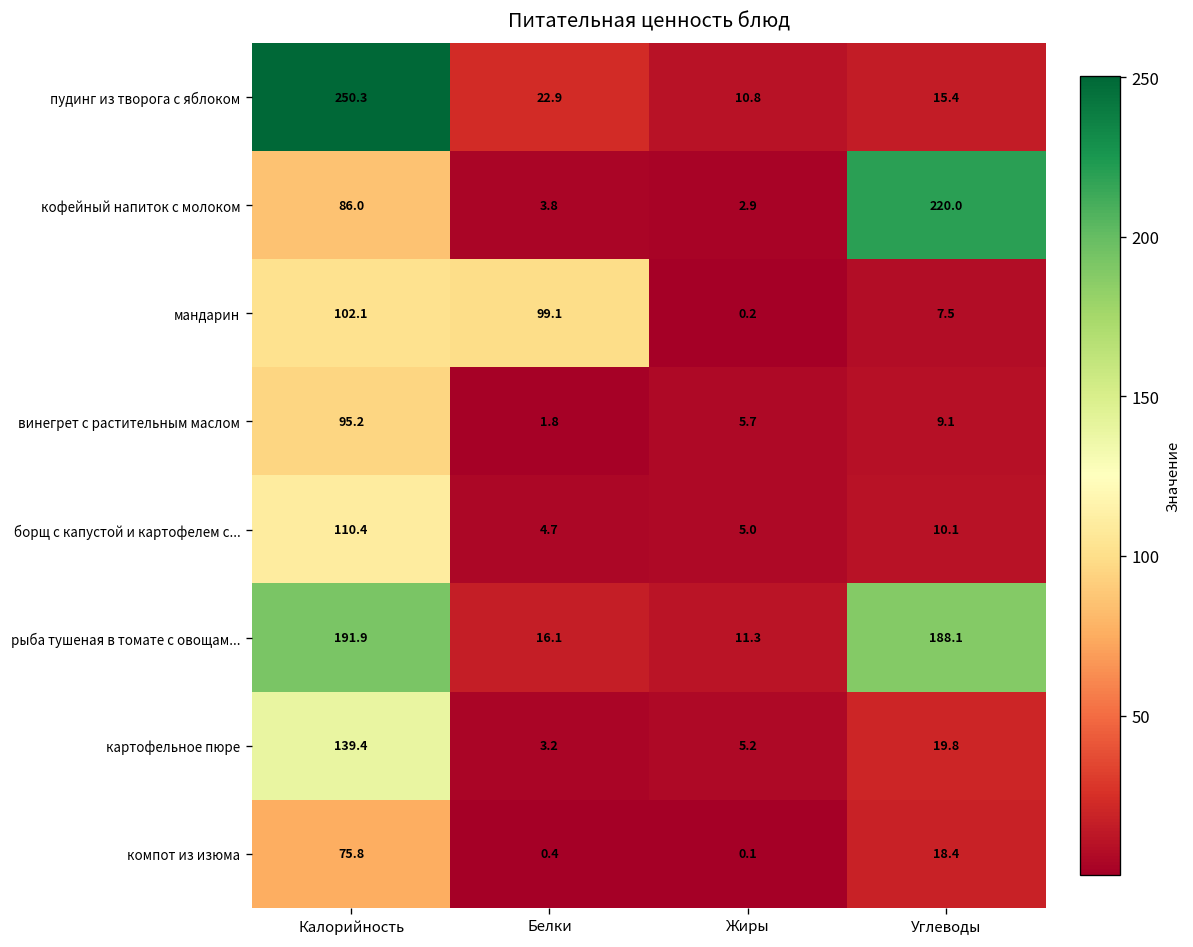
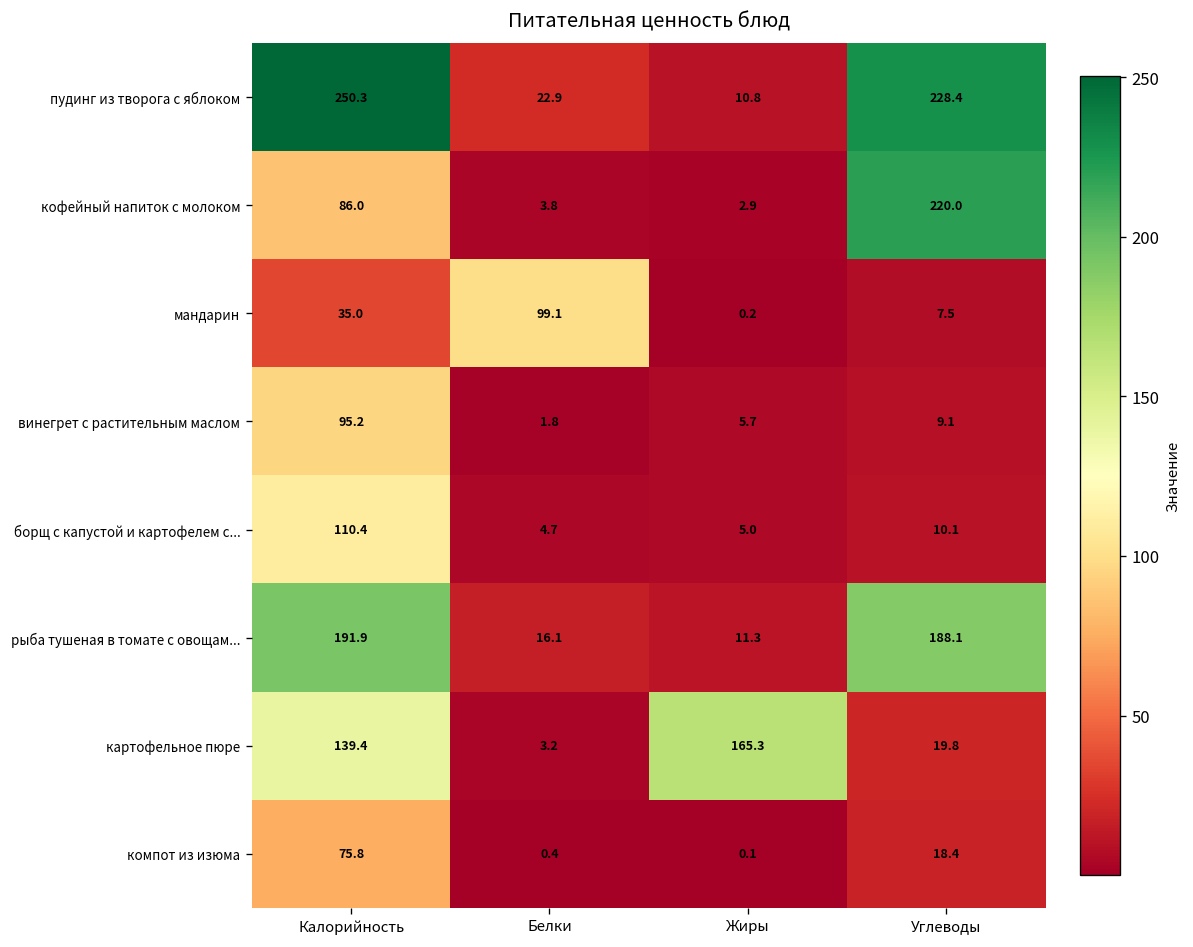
пудинг из творога с яблоком, Углеводы: 15.4 -> 228.4
мандарин, Калорийность: 102.1 -> 35.0
картофельное пюре, Жиры: 5.2 -> 165.3
